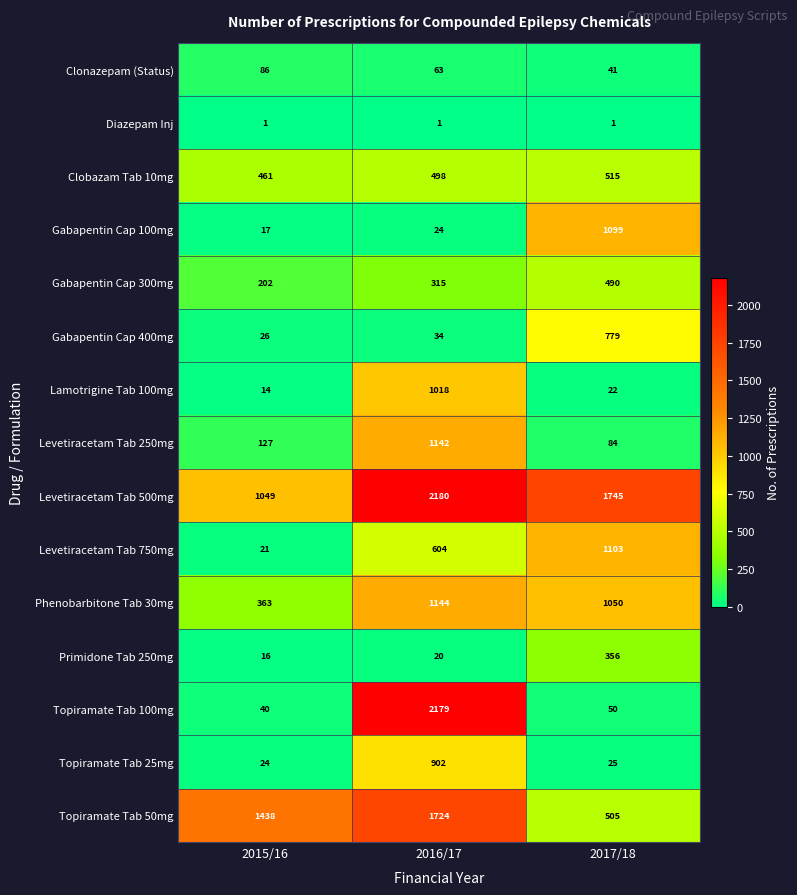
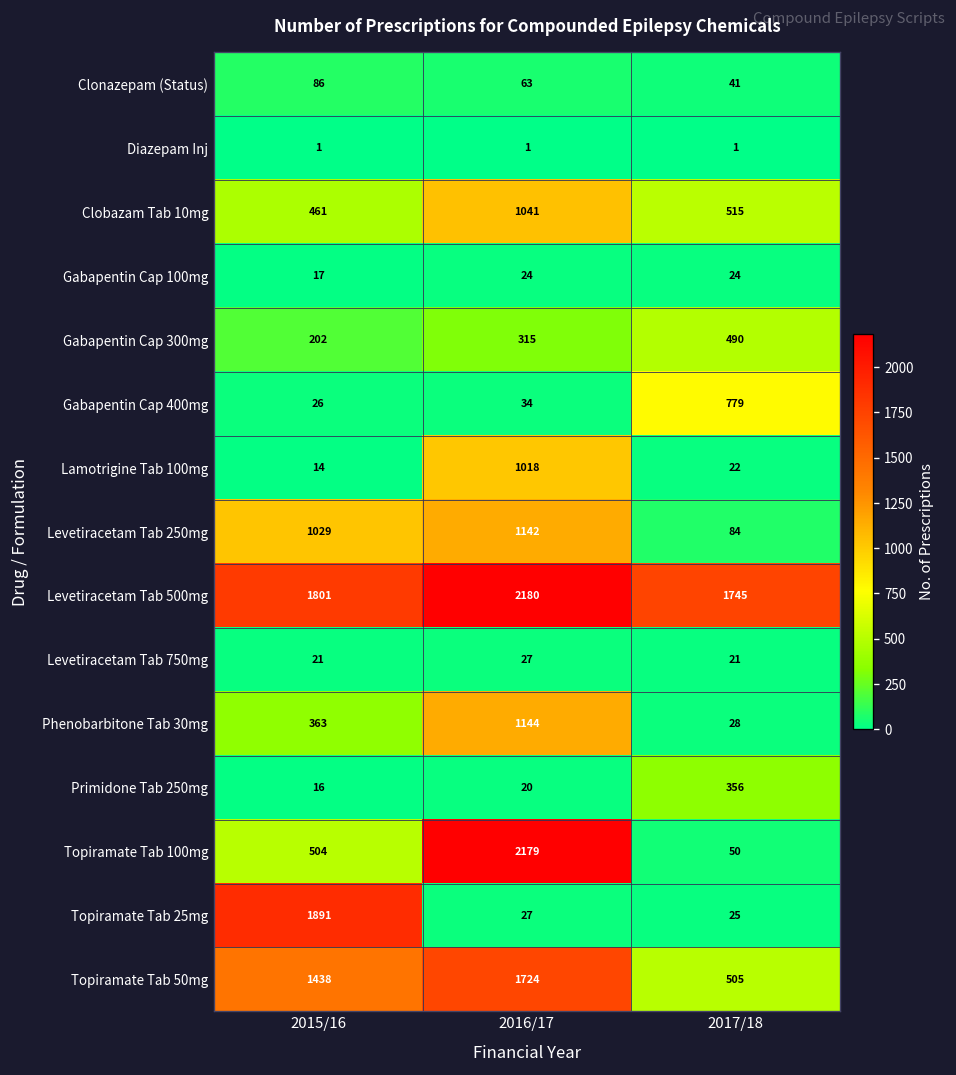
Clobazam Tab 10mg, 2016/17: 498 -> 1041
Gabapentin Cap 100mg, 2017/18: 1099 -> 24
Levetiracetam Tab 250mg, 2015/16: 127 -> 1029
Levetiracetam Tab 500mg, 2015/16: 1049 -> 1801
Levetiracetam Tab 750mg, 2016/17: 604 -> 27
Levetiracetam Tab 750mg, 2017/18: 1103 -> 21
Phenobarbitone Tab 30mg, 2017/18: 1050 -> 28
Topiramate Tab 100mg, 2015/16: 40 -> 504
Topiramate Tab 25mg, 2015/16: 24 -> 1891
Topiramate Tab 25mg, 2016/17: 902 -> 27
